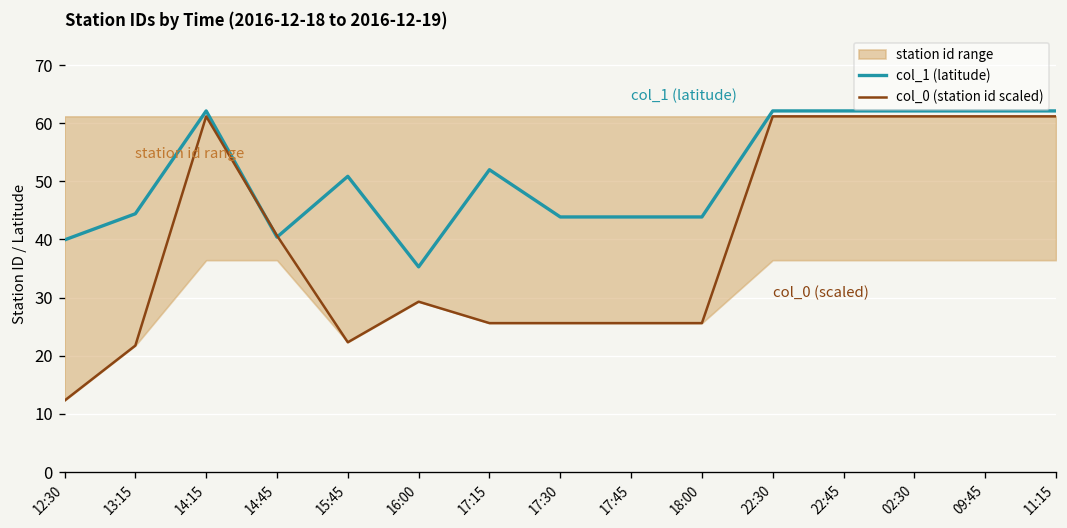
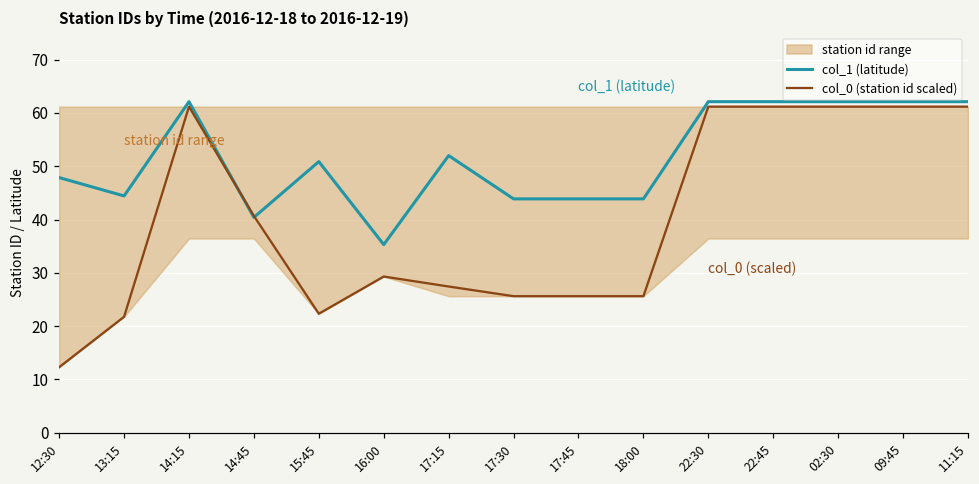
col_1 (latitude), 12:30: 40 -> 48
col_0 (station id scaled), 17:15: 26 -> 27
